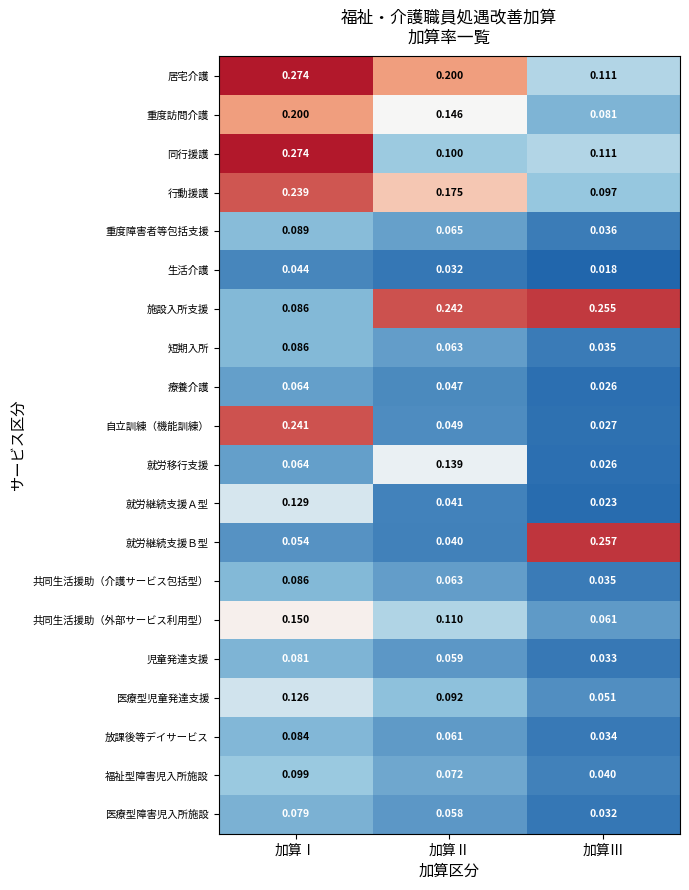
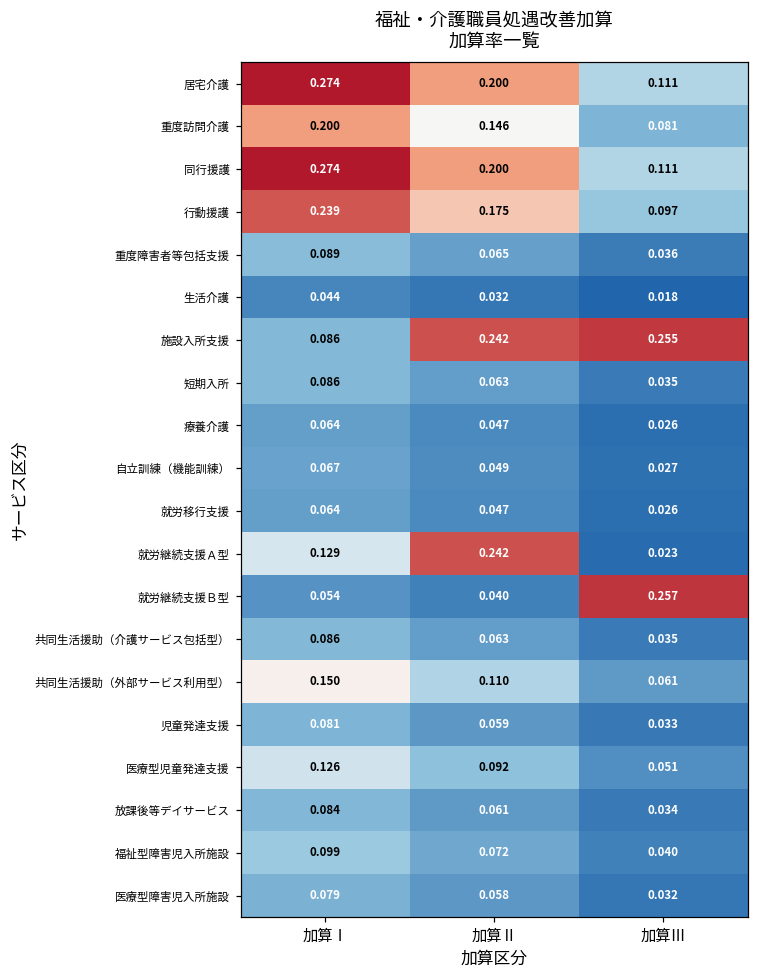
同行援護, 加算Ⅱ: 0.100 -> 0.200
自立訓練（機能訓練）, 加算Ⅰ: 0.241 -> 0.067
就労移行支援, 加算Ⅱ: 0.139 -> 0.047
就労継続支援Ａ型, 加算Ⅱ: 0.041 -> 0.242
